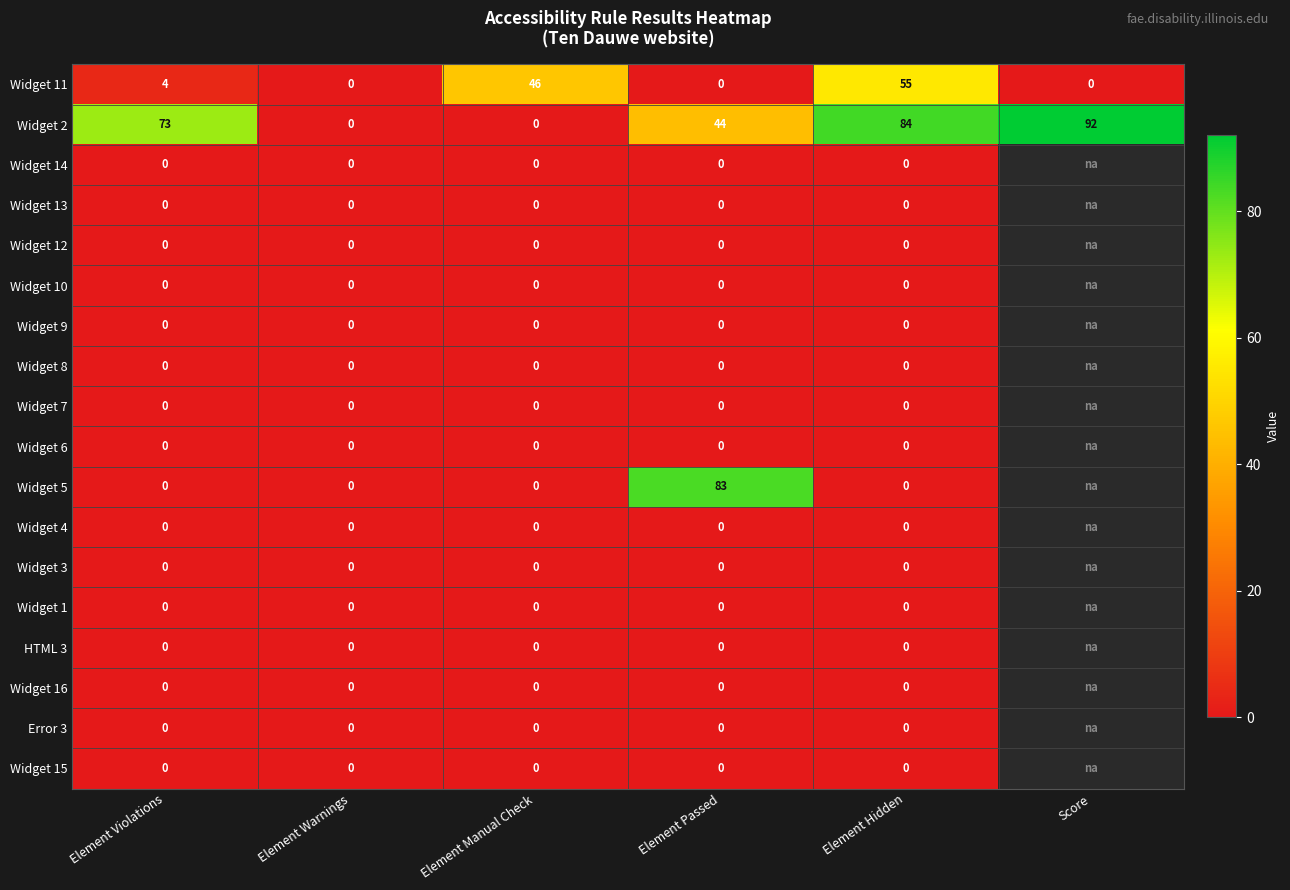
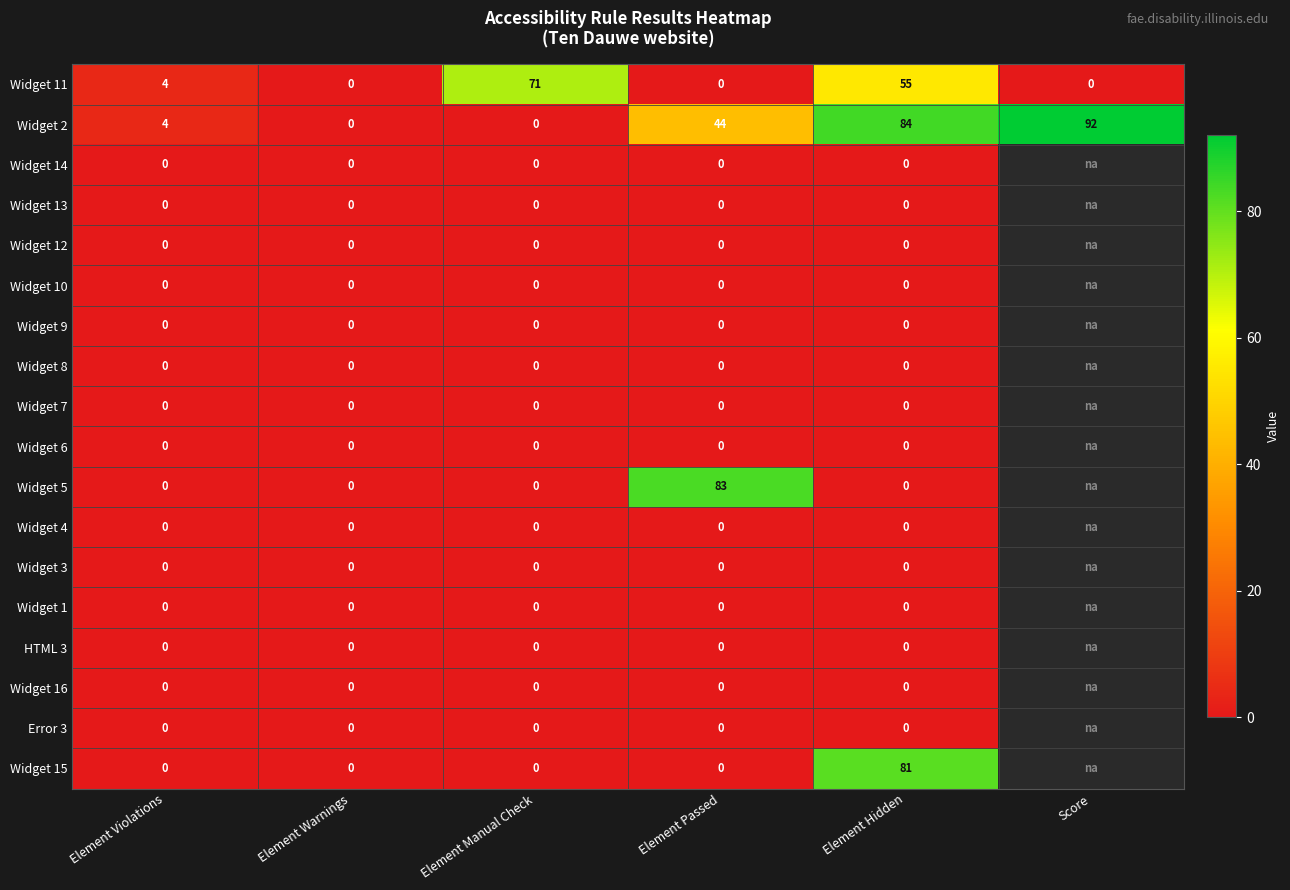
Widget 11, Element Manual Check: 46 -> 71
Widget 2, Element Violations: 73 -> 4
Widget 15, Element Hidden: 0 -> 81
